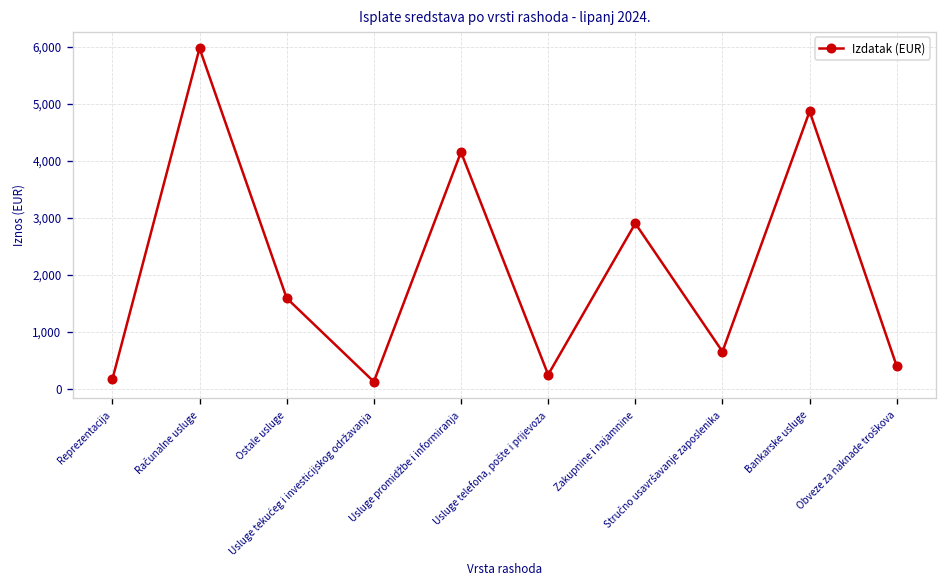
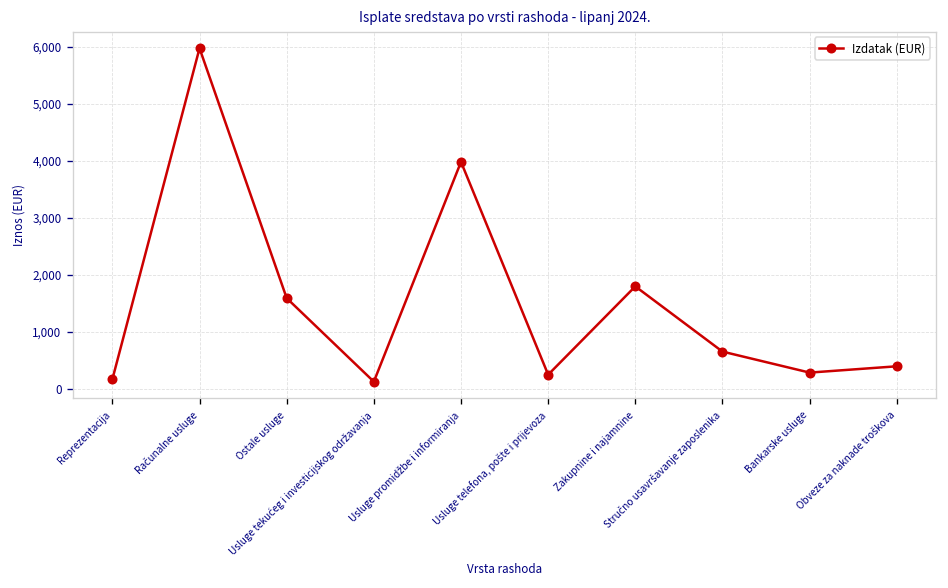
Usluge promidžbe i informiranja: 4,200 -> 4,000
Zakupnine i najamnine: 2,900 -> 1,800
Bankarske usluge: 4,900 -> 300
